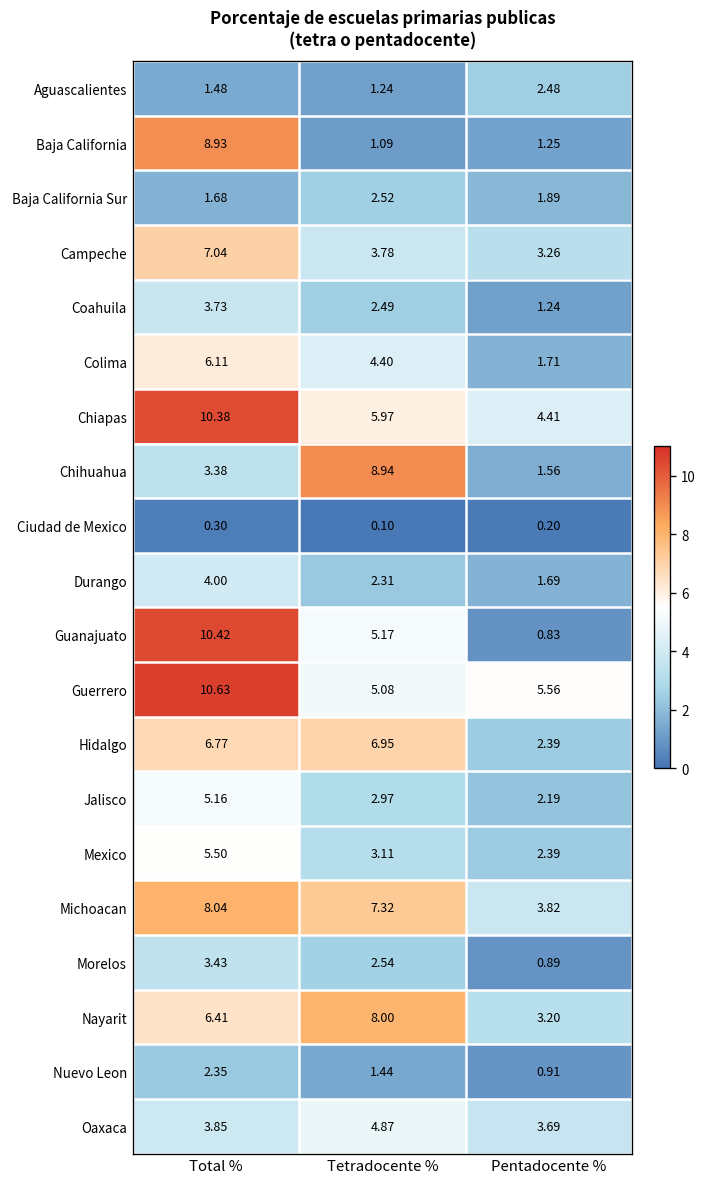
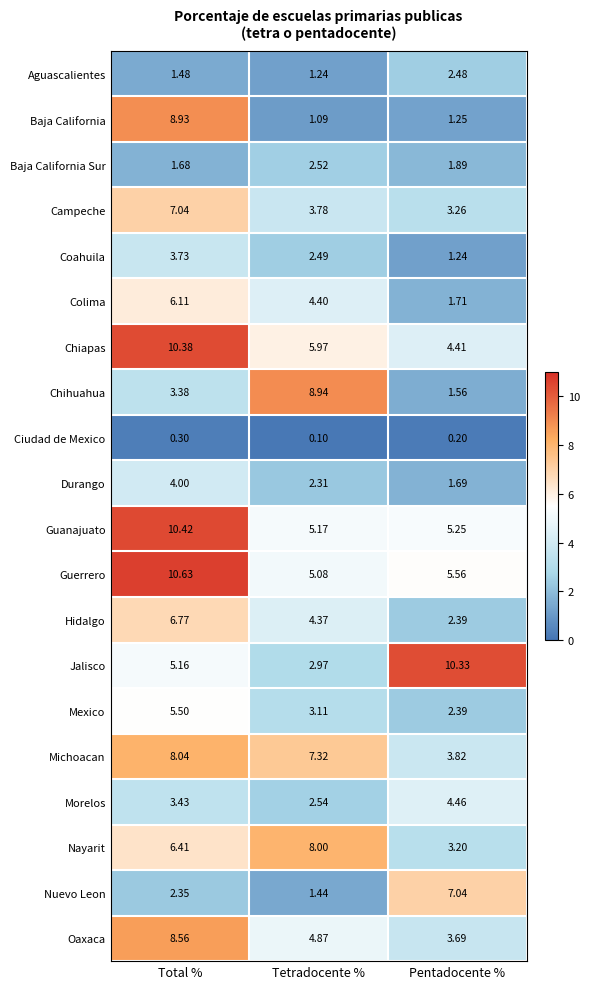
Guanajuato, Pentadocente %: 0.83 -> 5.25
Hidalgo, Tetradocente %: 6.95 -> 4.37
Jalisco, Pentadocente %: 2.19 -> 10.33
Morelos, Pentadocente %: 0.89 -> 4.46
Nuevo Leon, Pentadocente %: 0.91 -> 7.04
Oaxaca, Total %: 3.85 -> 8.56
